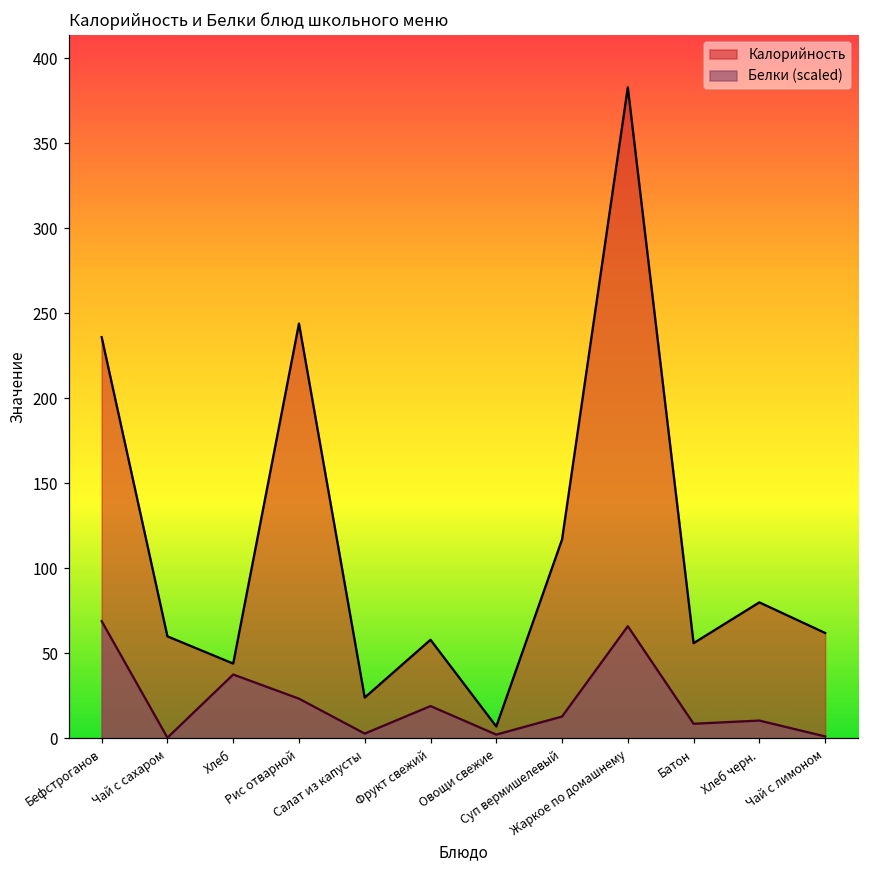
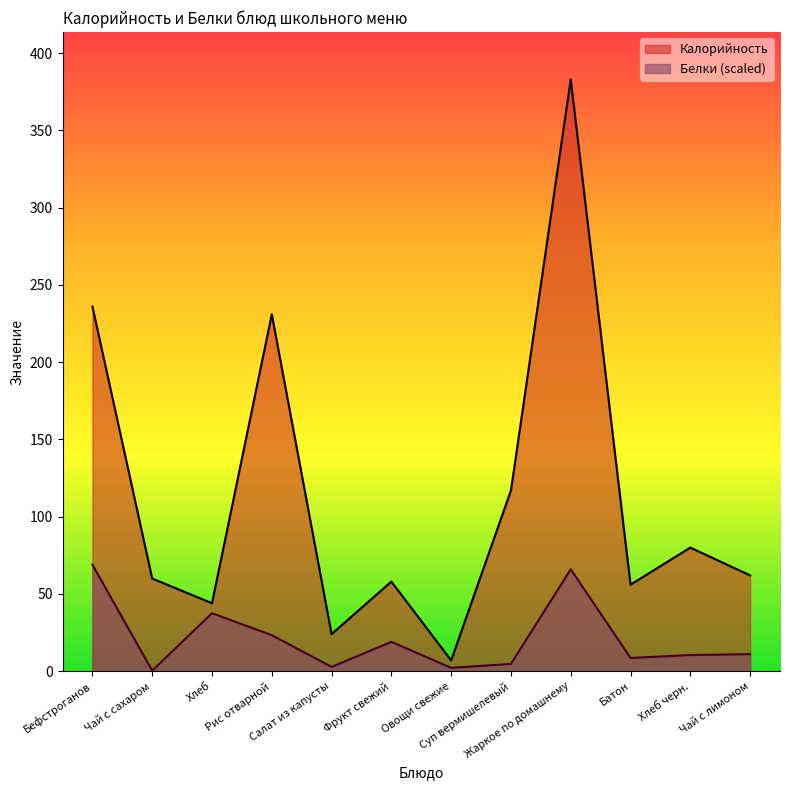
Калорийность, Рис отварной: 244 -> 231
Белки (scaled), Суп вермишелевый: 13 -> 5
Белки (scaled), Чай с лимоном: 1 -> 11
